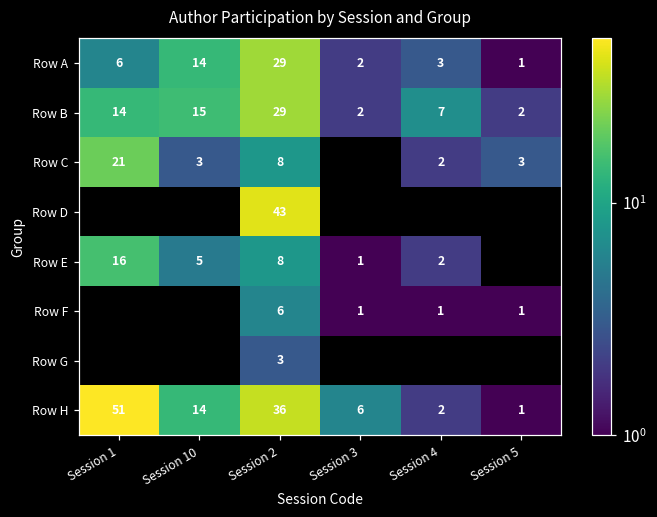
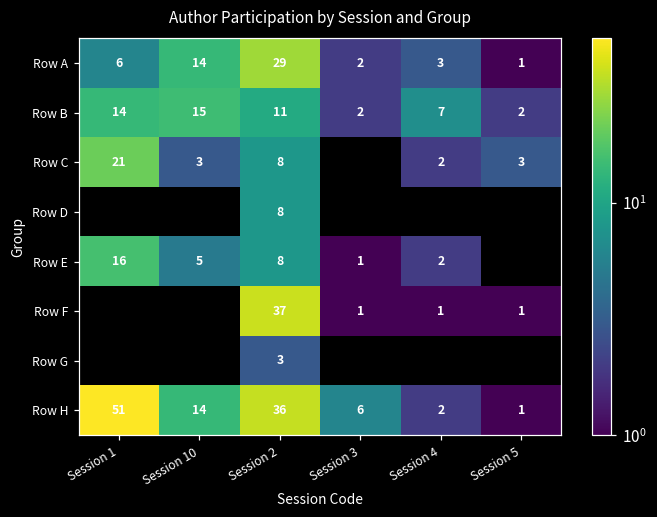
Row B, Session 2: 29 -> 11
Row D, Session 2: 43 -> 8
Row F, Session 2: 6 -> 37
